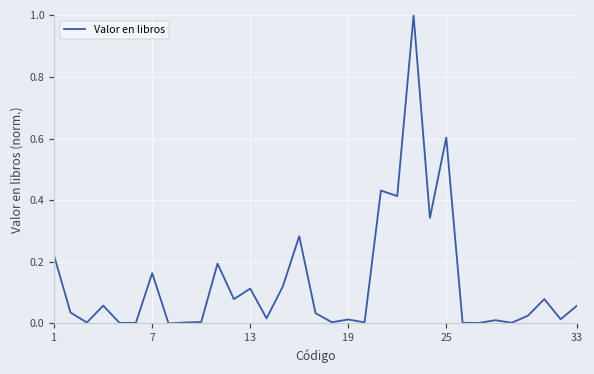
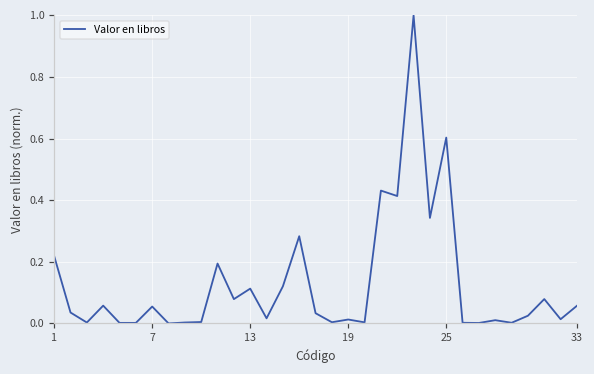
7: 0.16 -> 0.05
